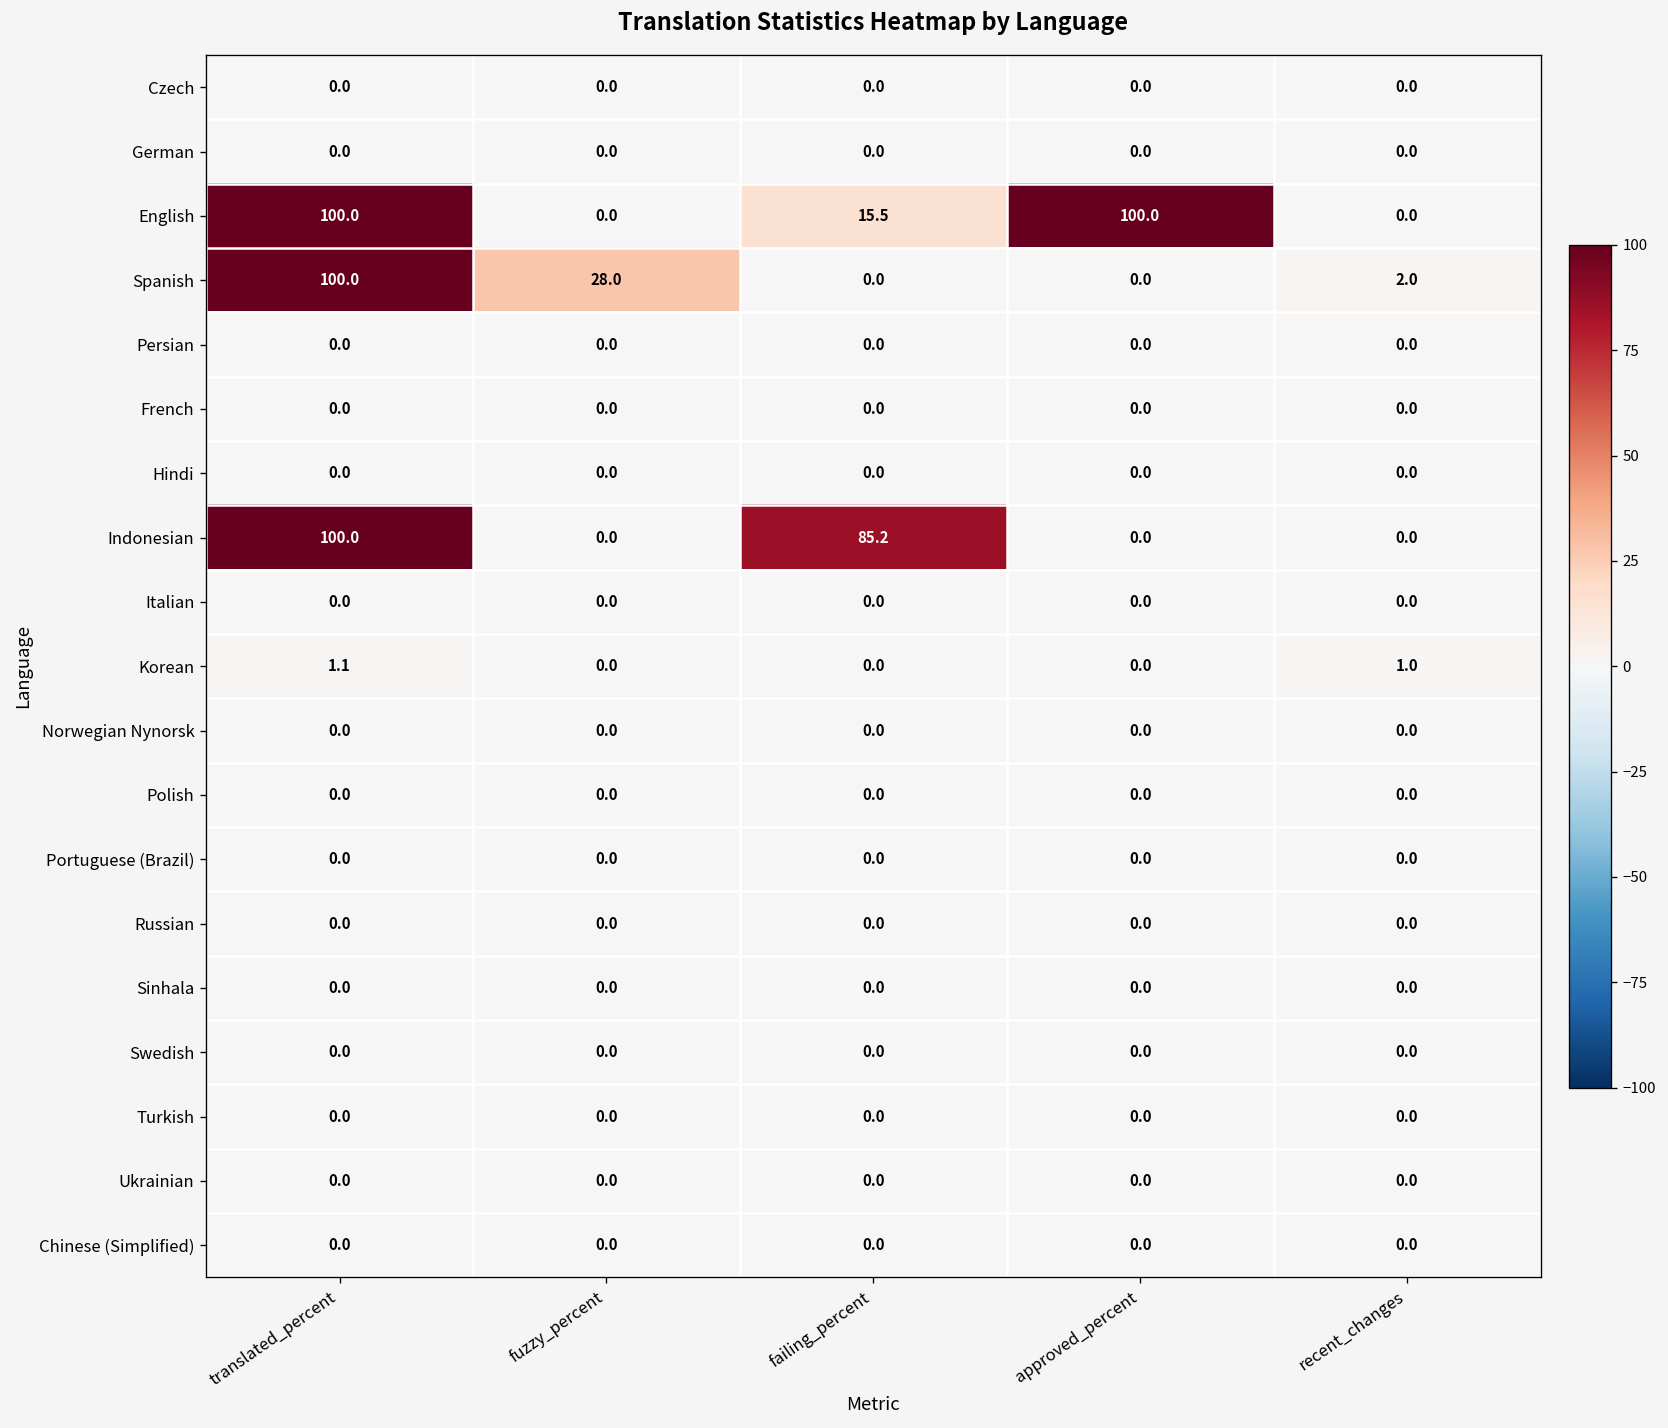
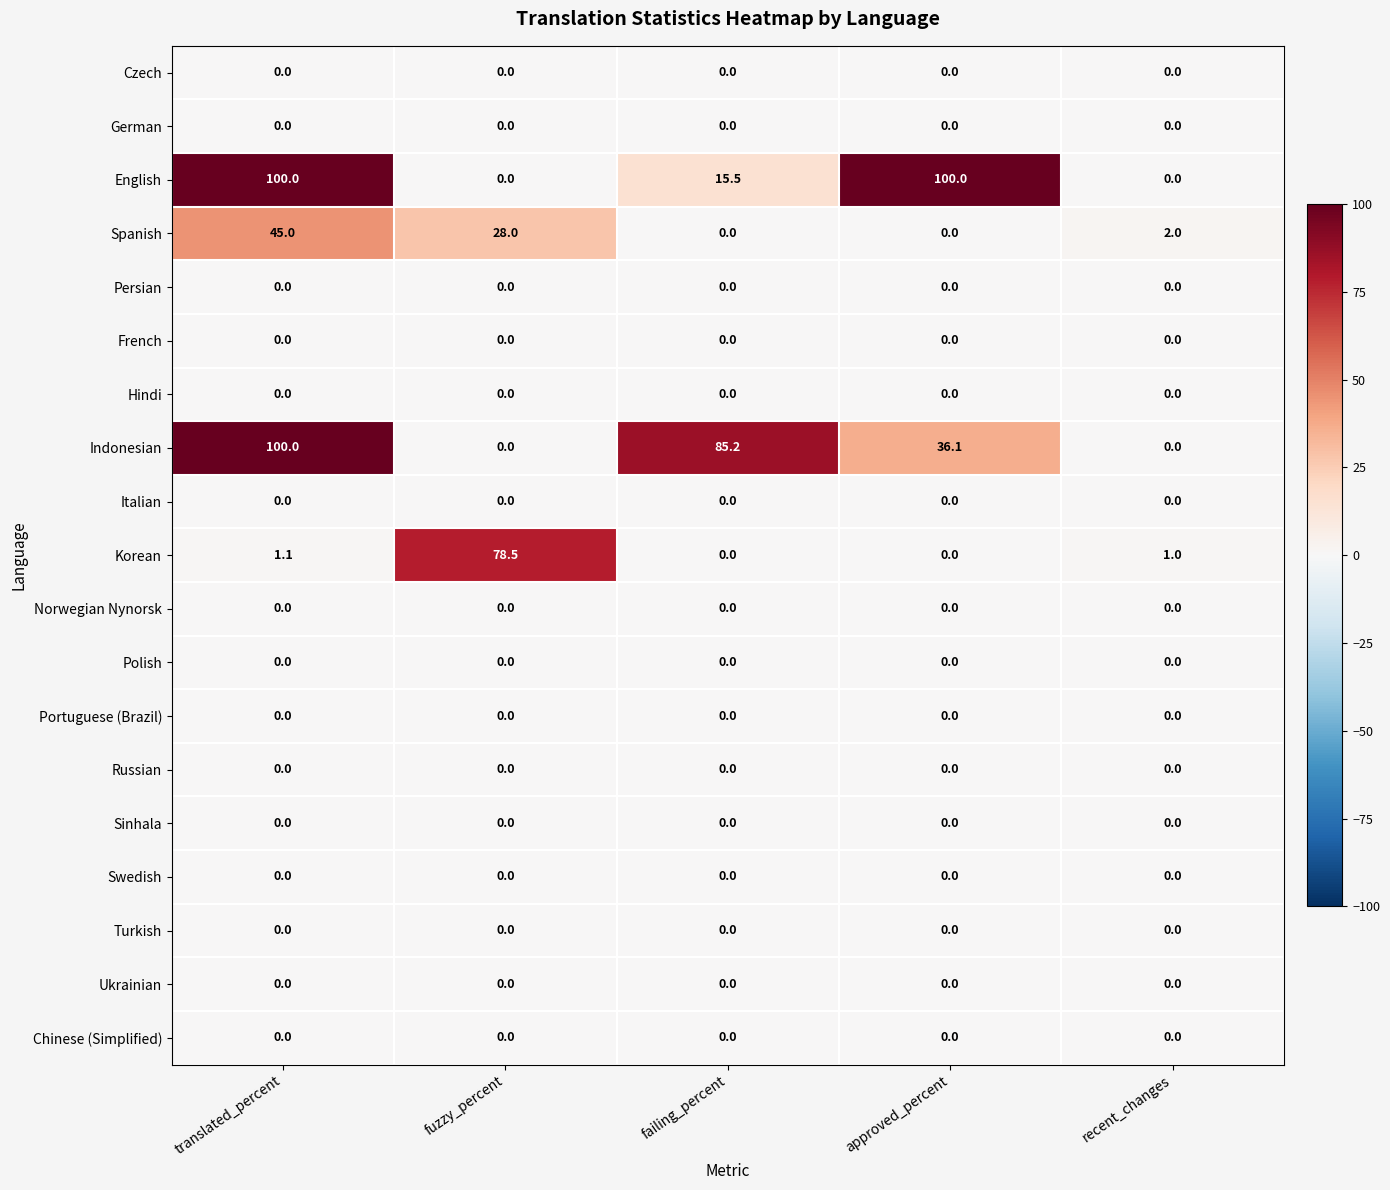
Spanish, translated_percent: 100.0 -> 45.0
Indonesian, approved_percent: 0.0 -> 36.1
Korean, fuzzy_percent: 0.0 -> 78.5
